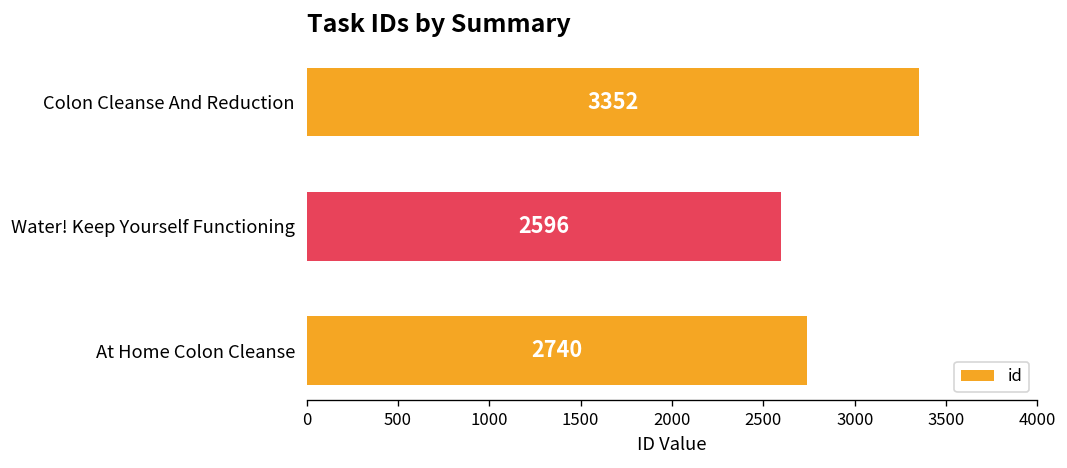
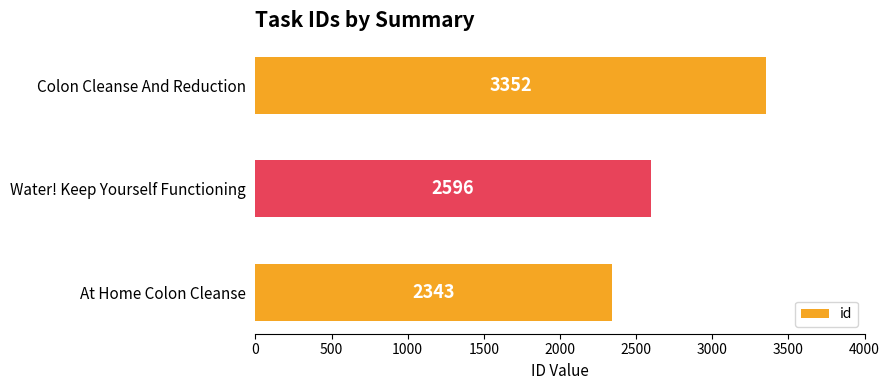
At Home Colon Cleanse: 2740 -> 2343
